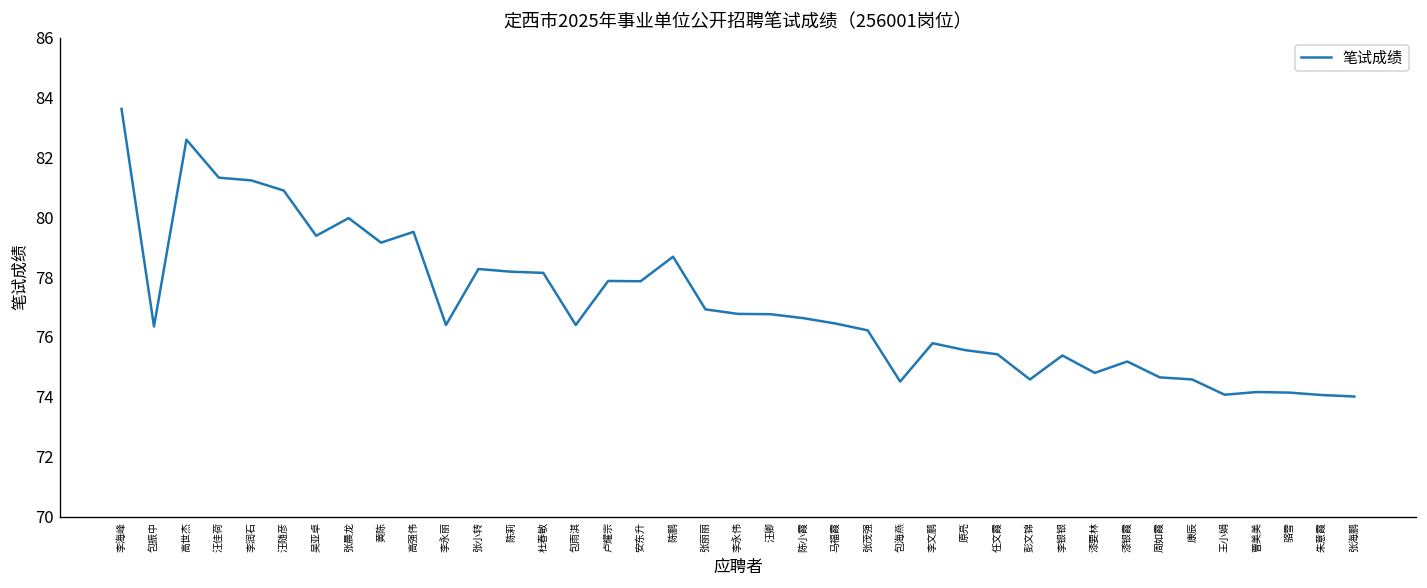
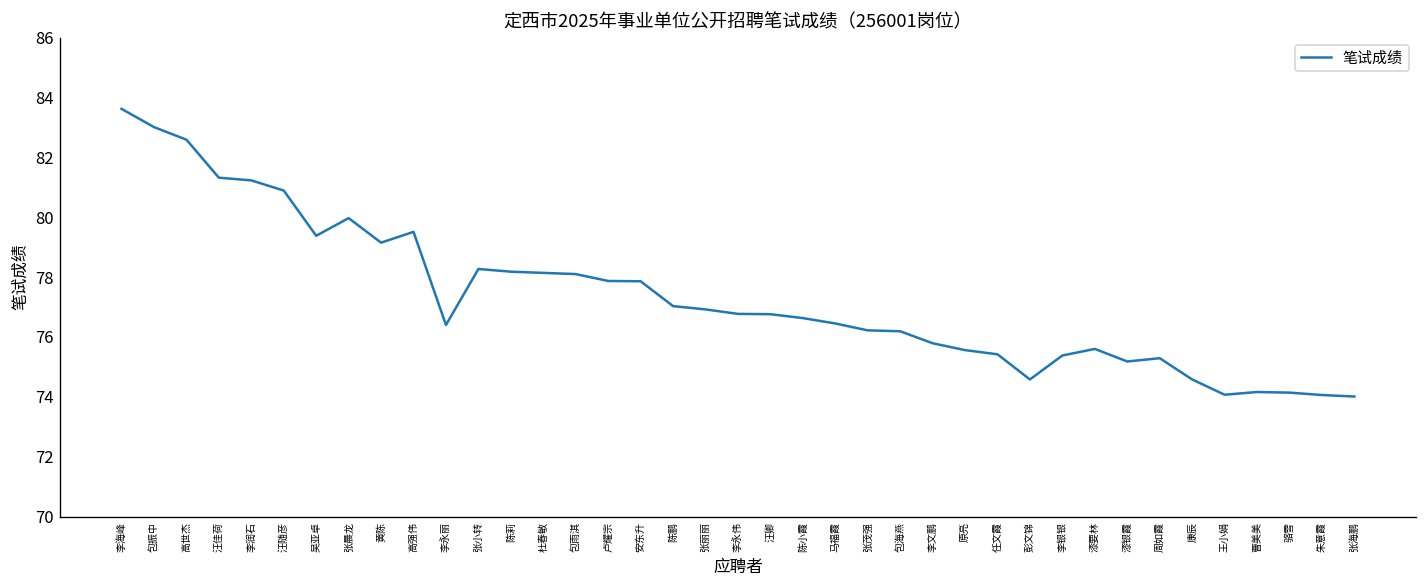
包振中: 76.4 -> 83.0
包雨淇: 76.4 -> 78.1
陈鹏: 78.7 -> 77.0
包海燕: 74.5 -> 76.2
漆要林: 74.8 -> 75.6
周如霞: 74.7 -> 75.3
